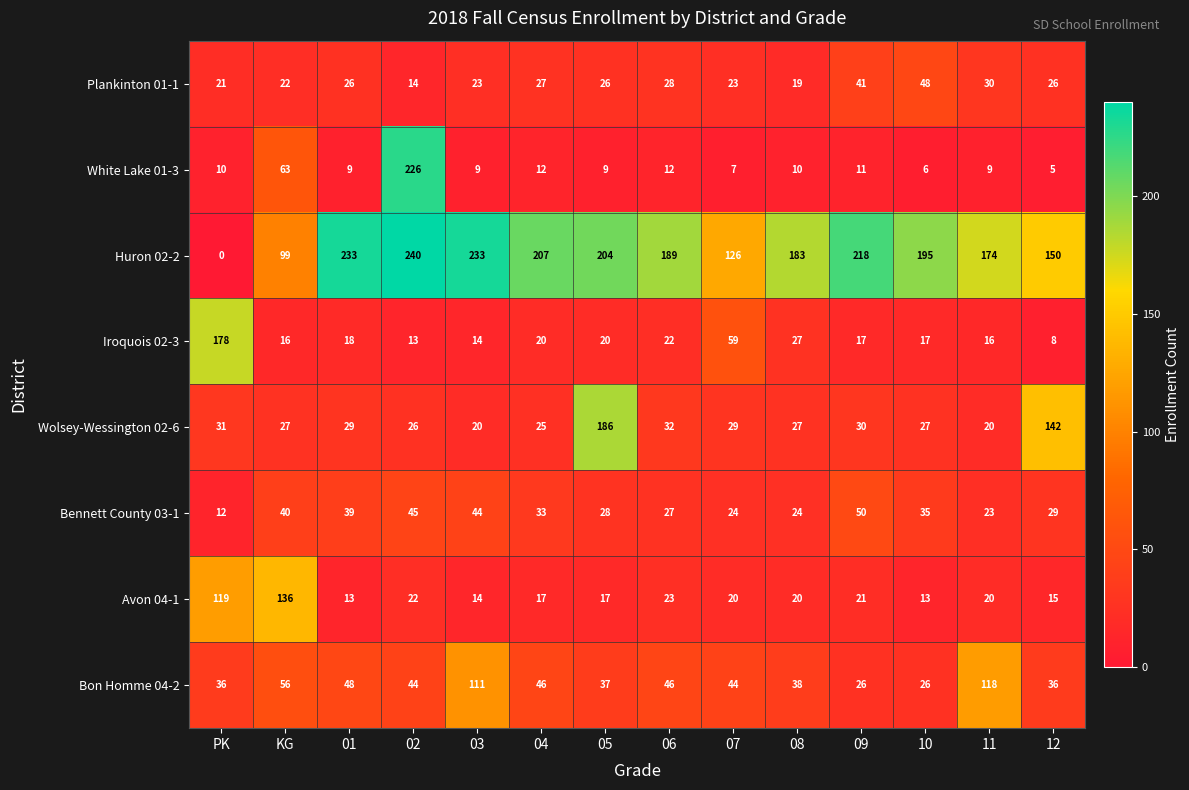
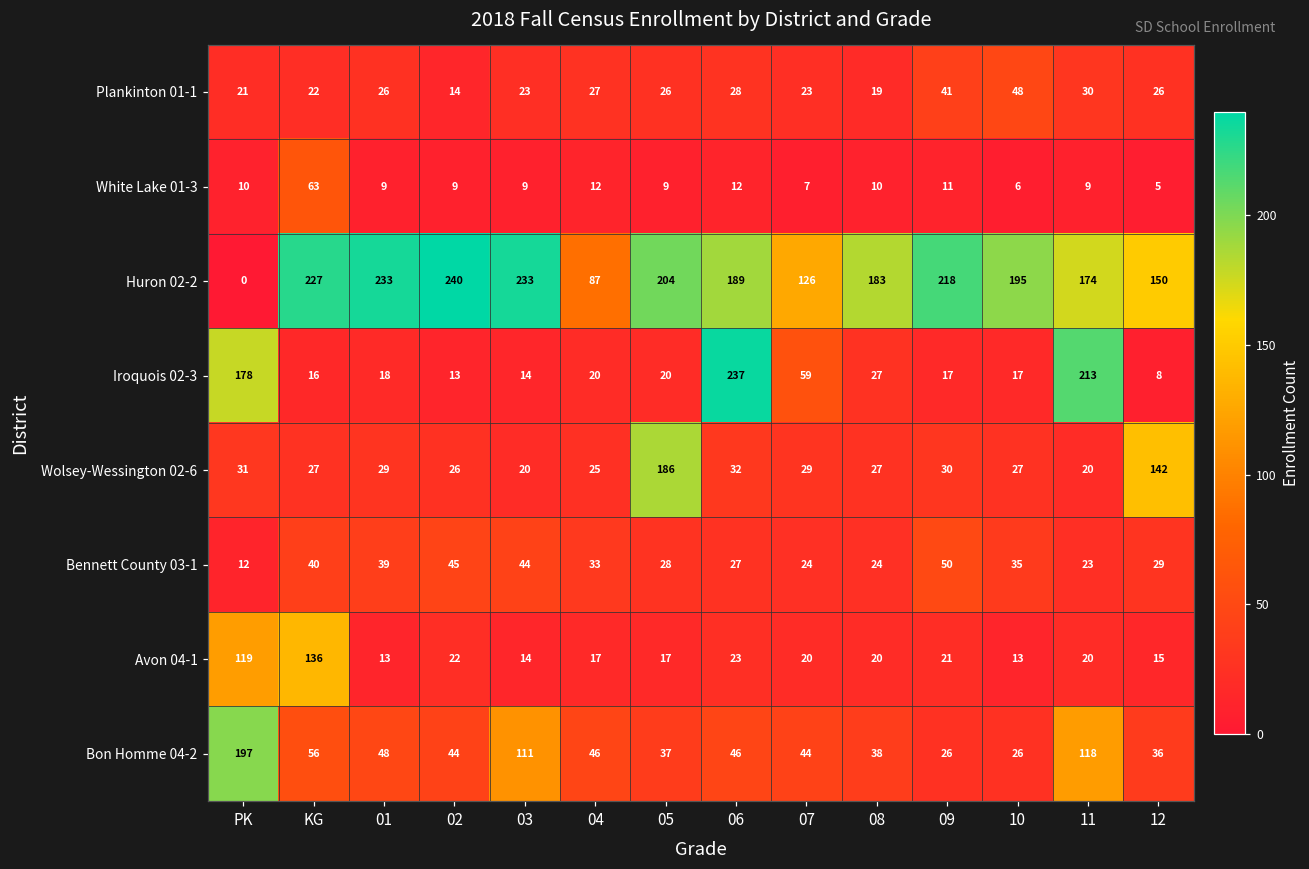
White Lake 01-3, 02: 226 -> 9
Huron 02-2, KG: 99 -> 227
Huron 02-2, 04: 207 -> 87
Iroquois 02-3, 06: 22 -> 237
Iroquois 02-3, 11: 16 -> 213
Bon Homme 04-2, PK: 36 -> 197
